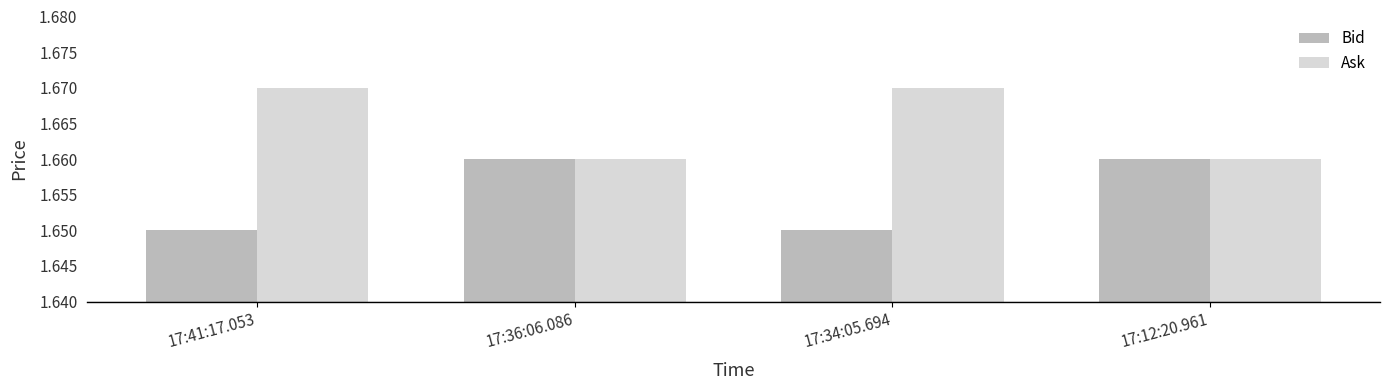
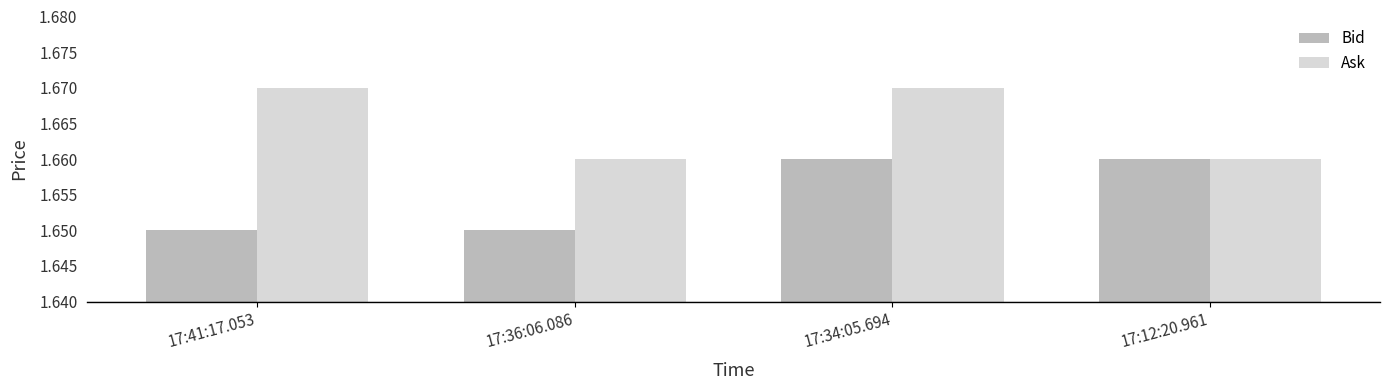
Bid, 17:36:06.086: 1.66 -> 1.65
Bid, 17:34:05.694: 1.65 -> 1.66
